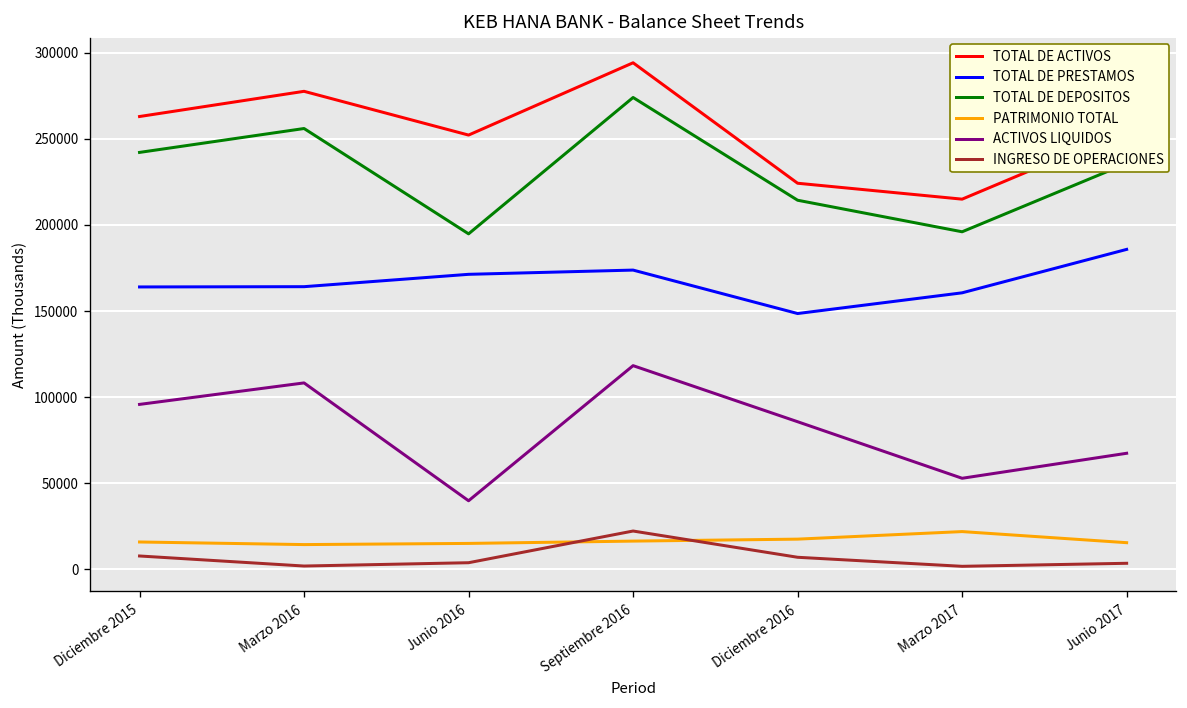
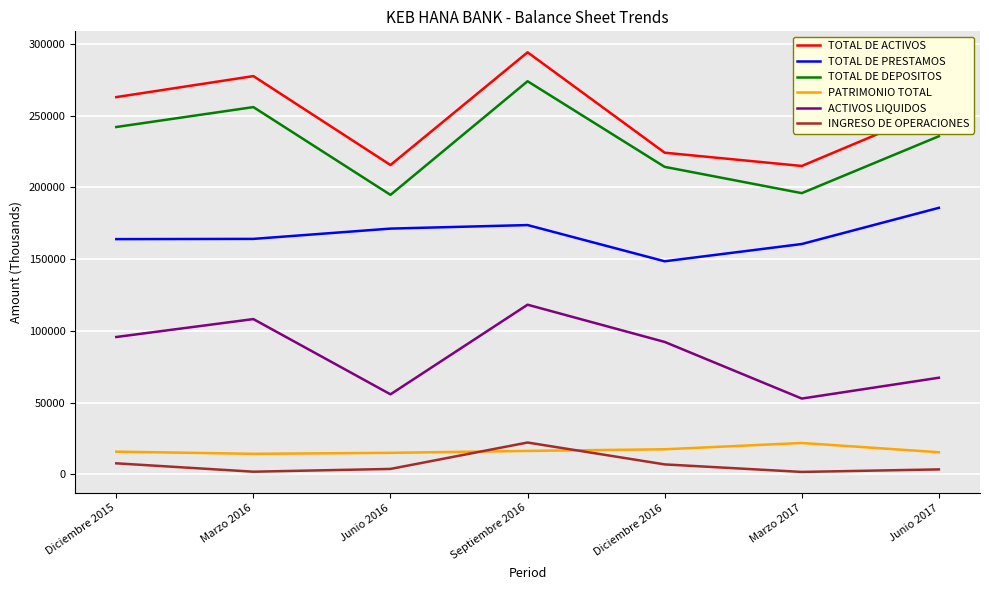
TOTAL DE ACTIVOS, Junio 2016: 252000 -> 216000
ACTIVOS LIQUIDOS, Junio 2016: 40000 -> 56000
ACTIVOS LIQUIDOS, Diciembre 2016: 86000 -> 92000
